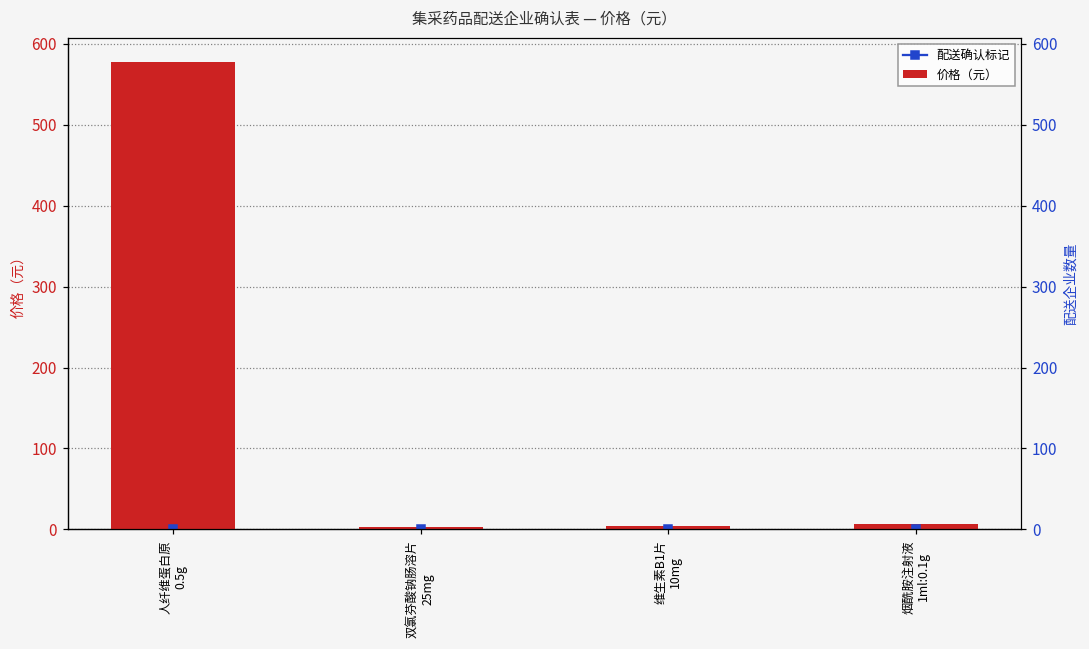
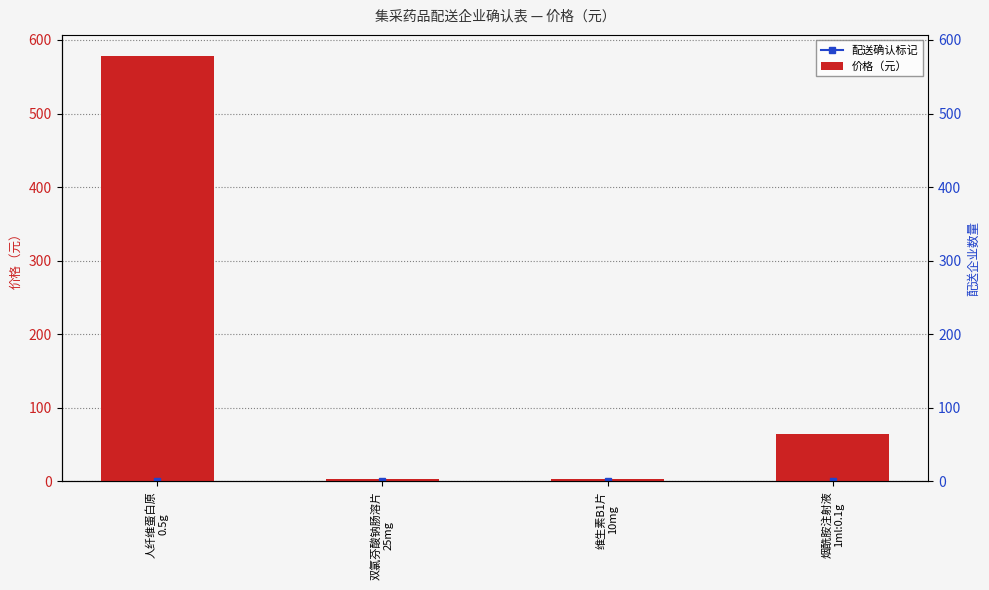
价格（元）, 烟酰胺注射液 1ml:0.1g: 10 -> 60
